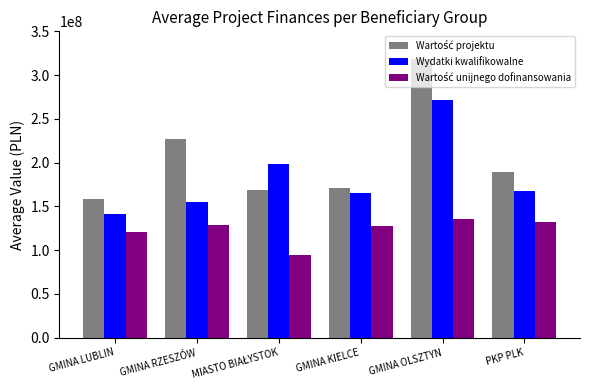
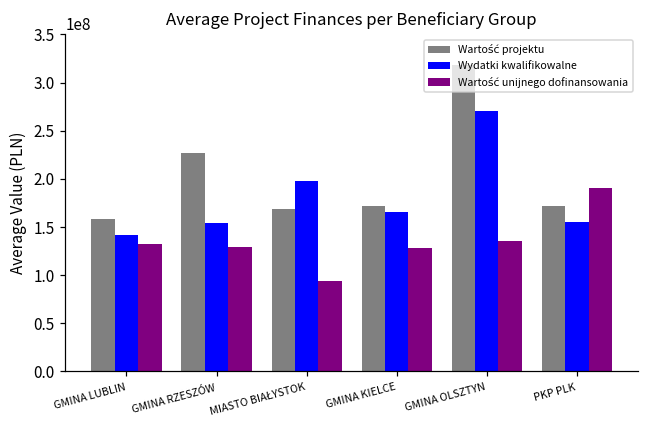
Wartość unijnego dofinansowania, GMINA LUBLIN: 120000000 -> 130000000
Wartość projektu, PKP PLK: 190000000 -> 170000000
Wydatki kwalifikowalne, PKP PLK: 170000000 -> 160000000
Wartość unijnego dofinansowania, PKP PLK: 130000000 -> 190000000
